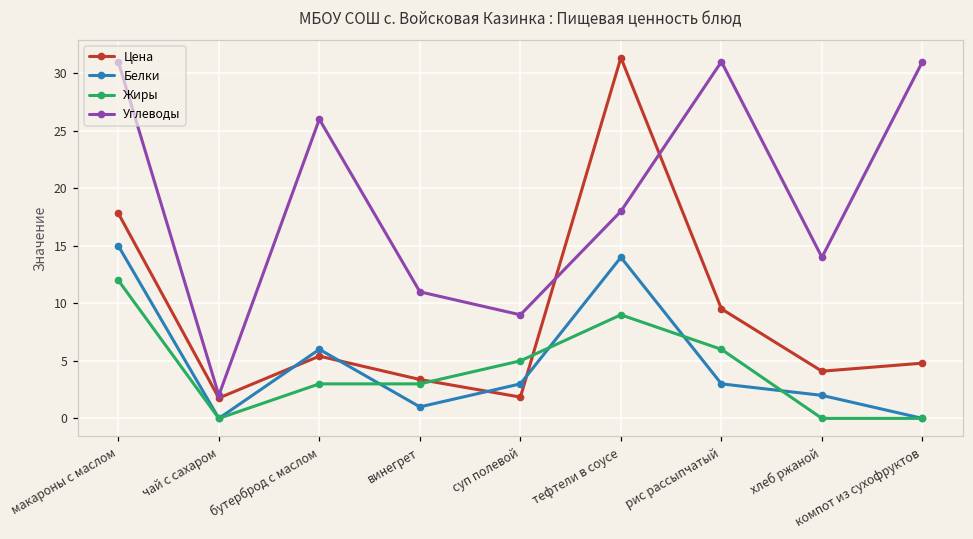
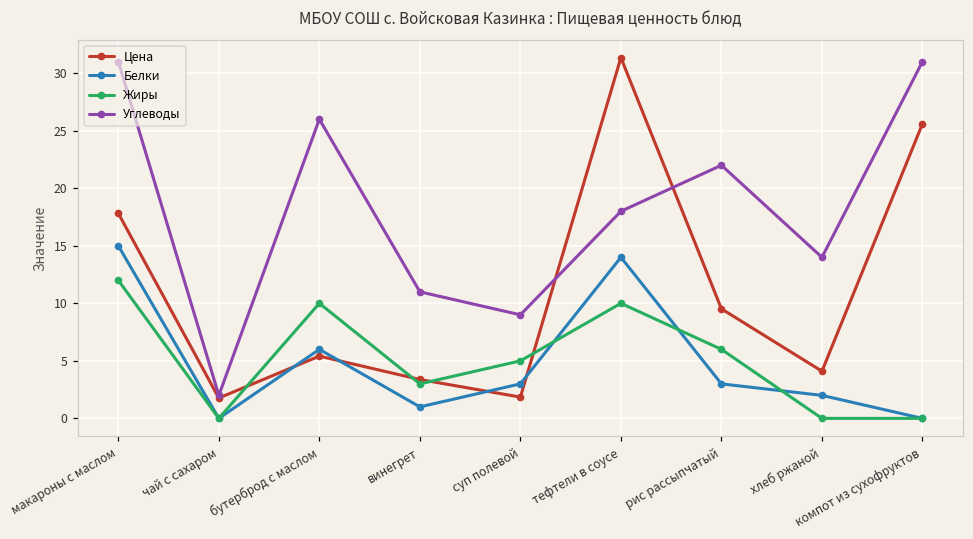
Жиры, бутерброд с маслом: 3 -> 10
Жиры, тефтели в соусе: 9 -> 10
Углеводы, рис рассыпчатый: 31 -> 22
Цена, компот из сухофруктов: 4.8 -> 25.6
